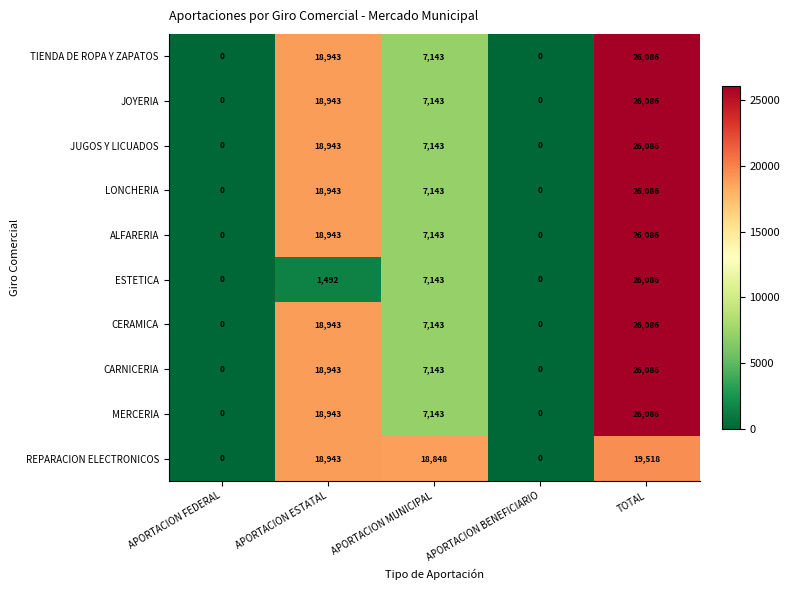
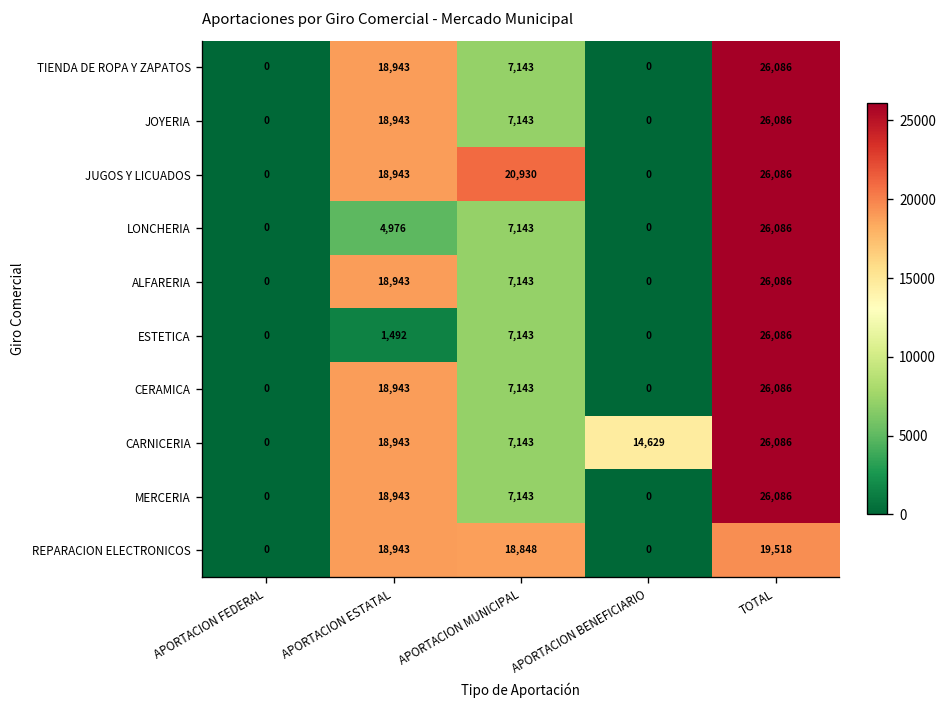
JUGOS Y LICUADOS, APORTACION MUNICIPAL: 7,143 -> 20,930
LONCHERIA, APORTACION ESTATAL: 18,943 -> 4,976
CARNICERIA, APORTACION BENEFICIARIO: 0 -> 14,629
